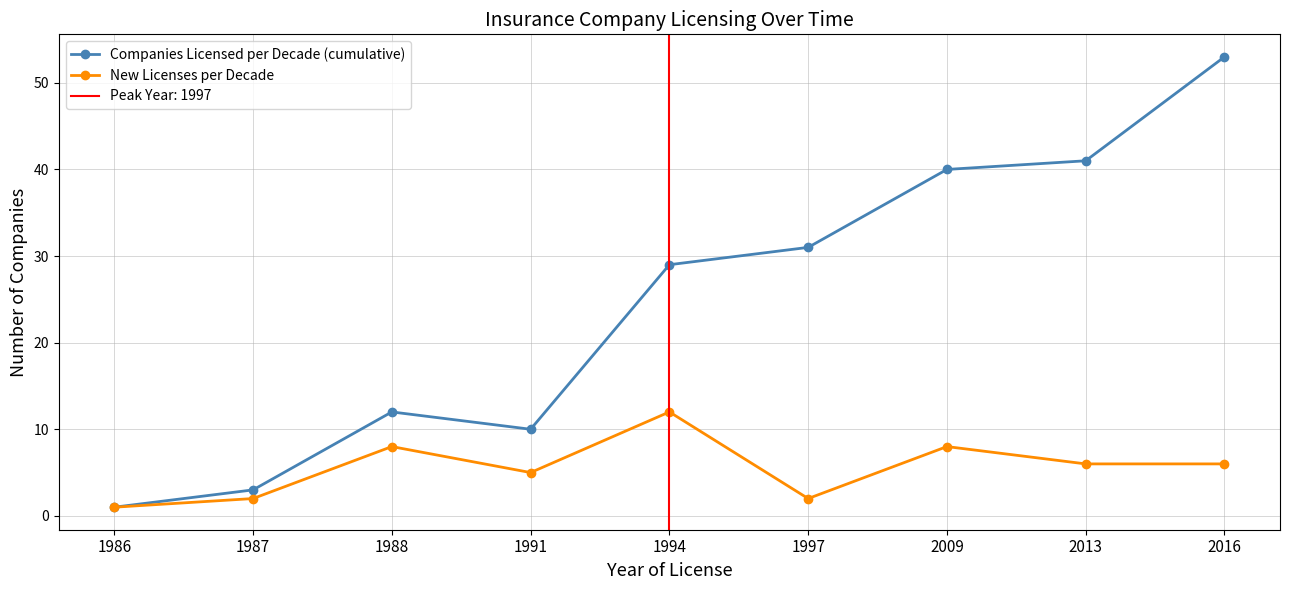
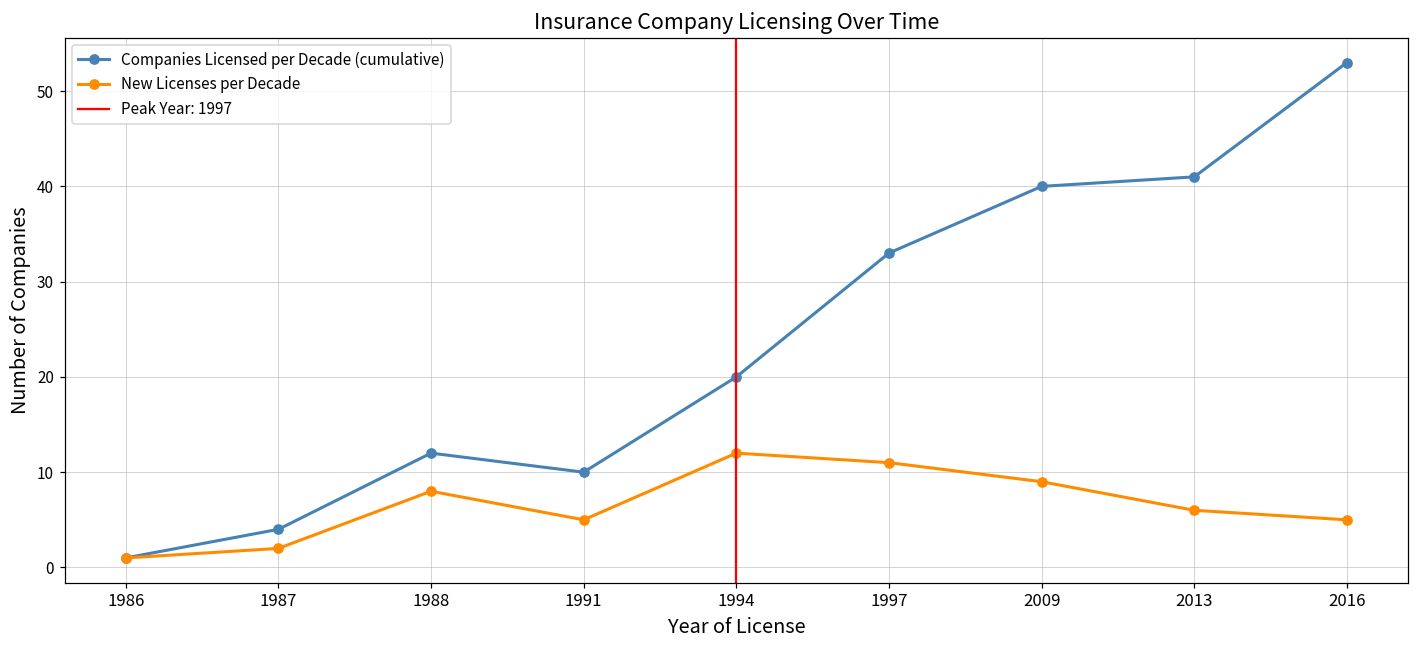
Companies Licensed per Decade (cumulative), 1987: 3 -> 4
Companies Licensed per Decade (cumulative), 1994: 29 -> 20
Companies Licensed per Decade (cumulative), 1997: 31 -> 33
New Licenses per Decade, 1997: 2 -> 11
New Licenses per Decade, 2009: 8 -> 9
New Licenses per Decade, 2016: 6 -> 5
